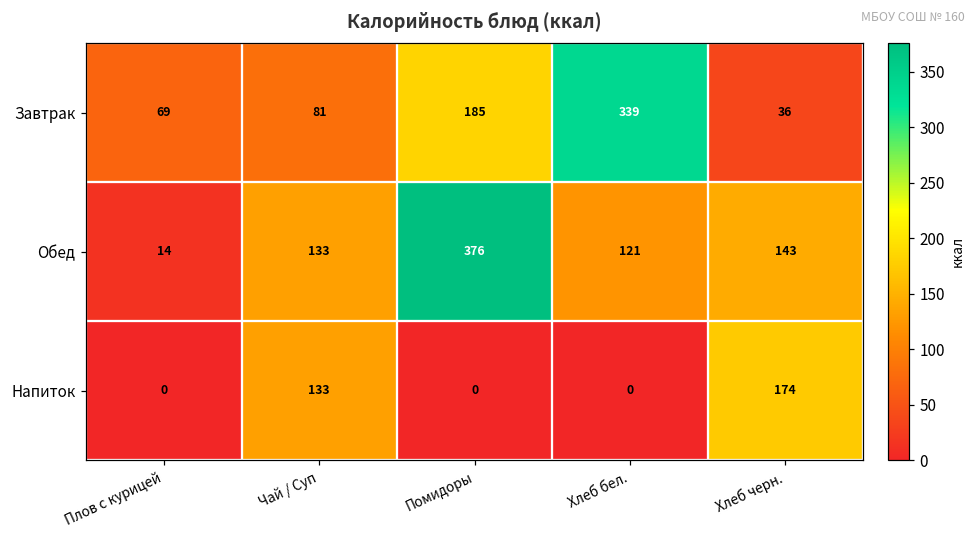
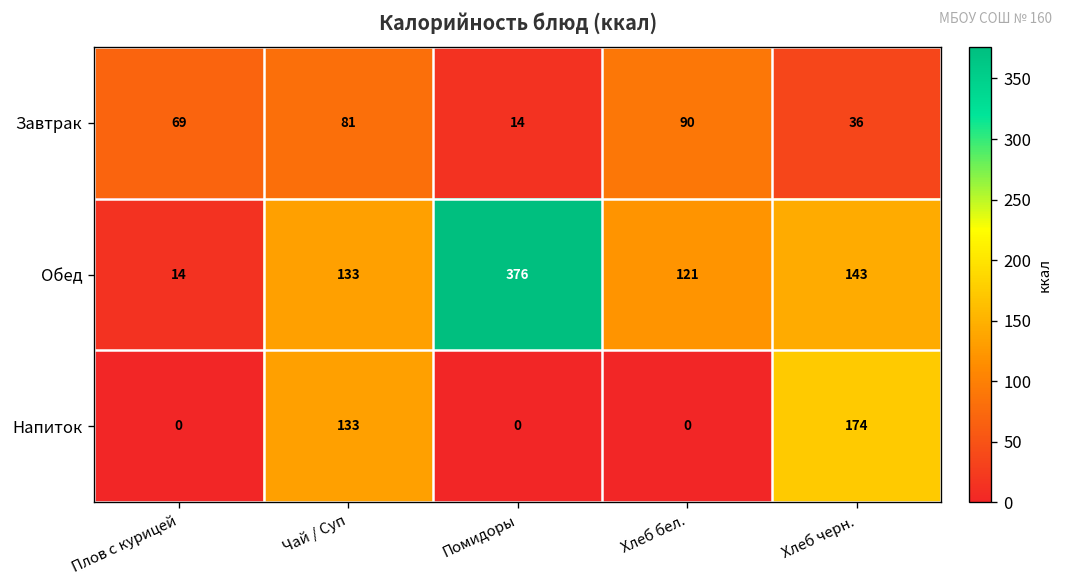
Завтрак, Помидоры: 185 -> 14
Завтрак, Хлеб бел.: 339 -> 90
